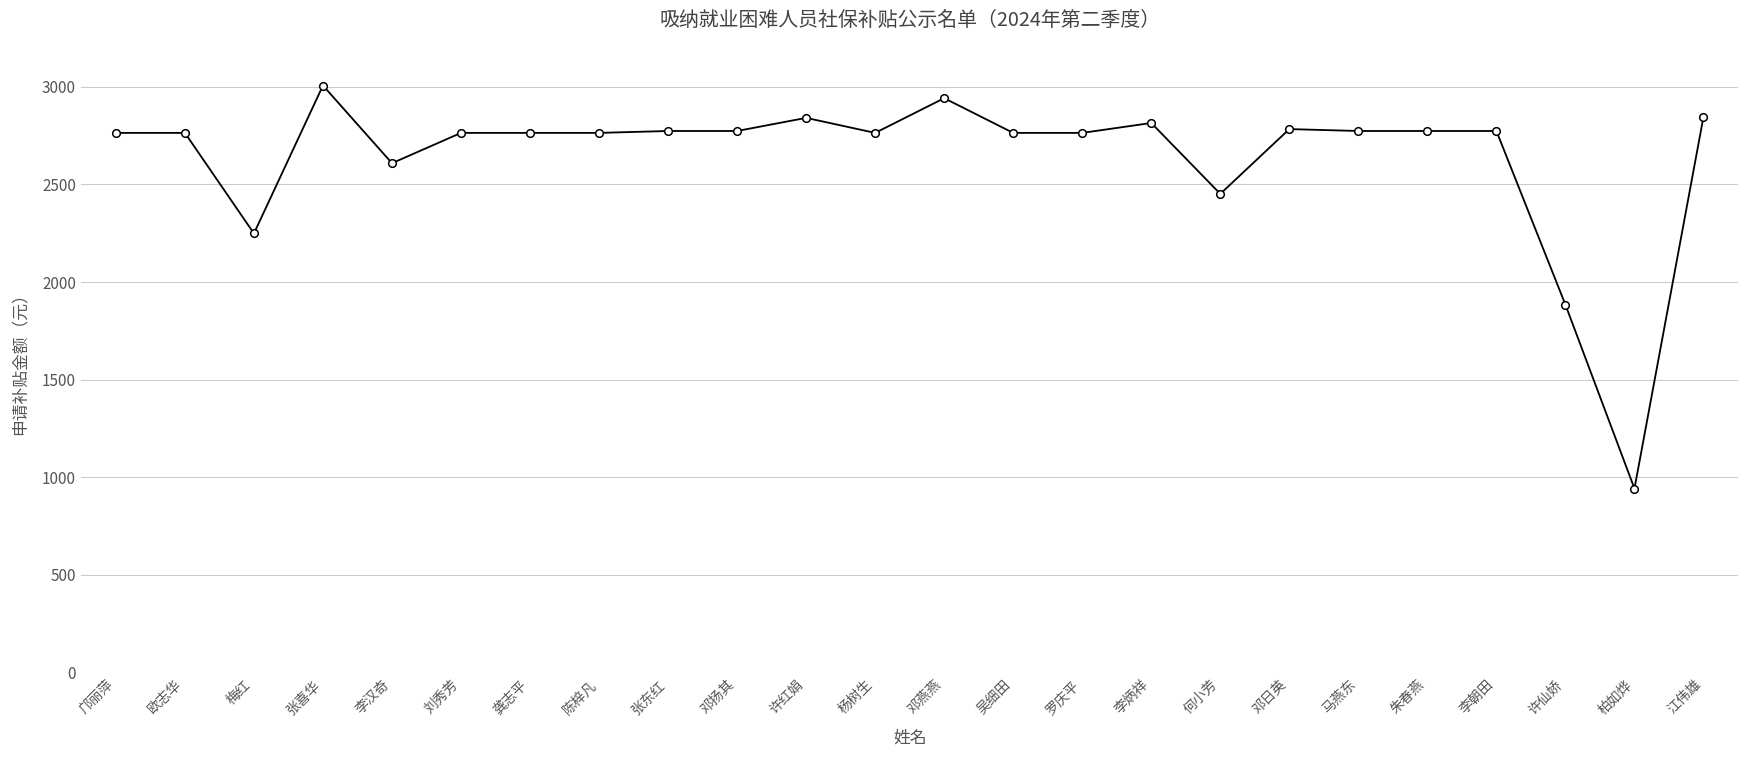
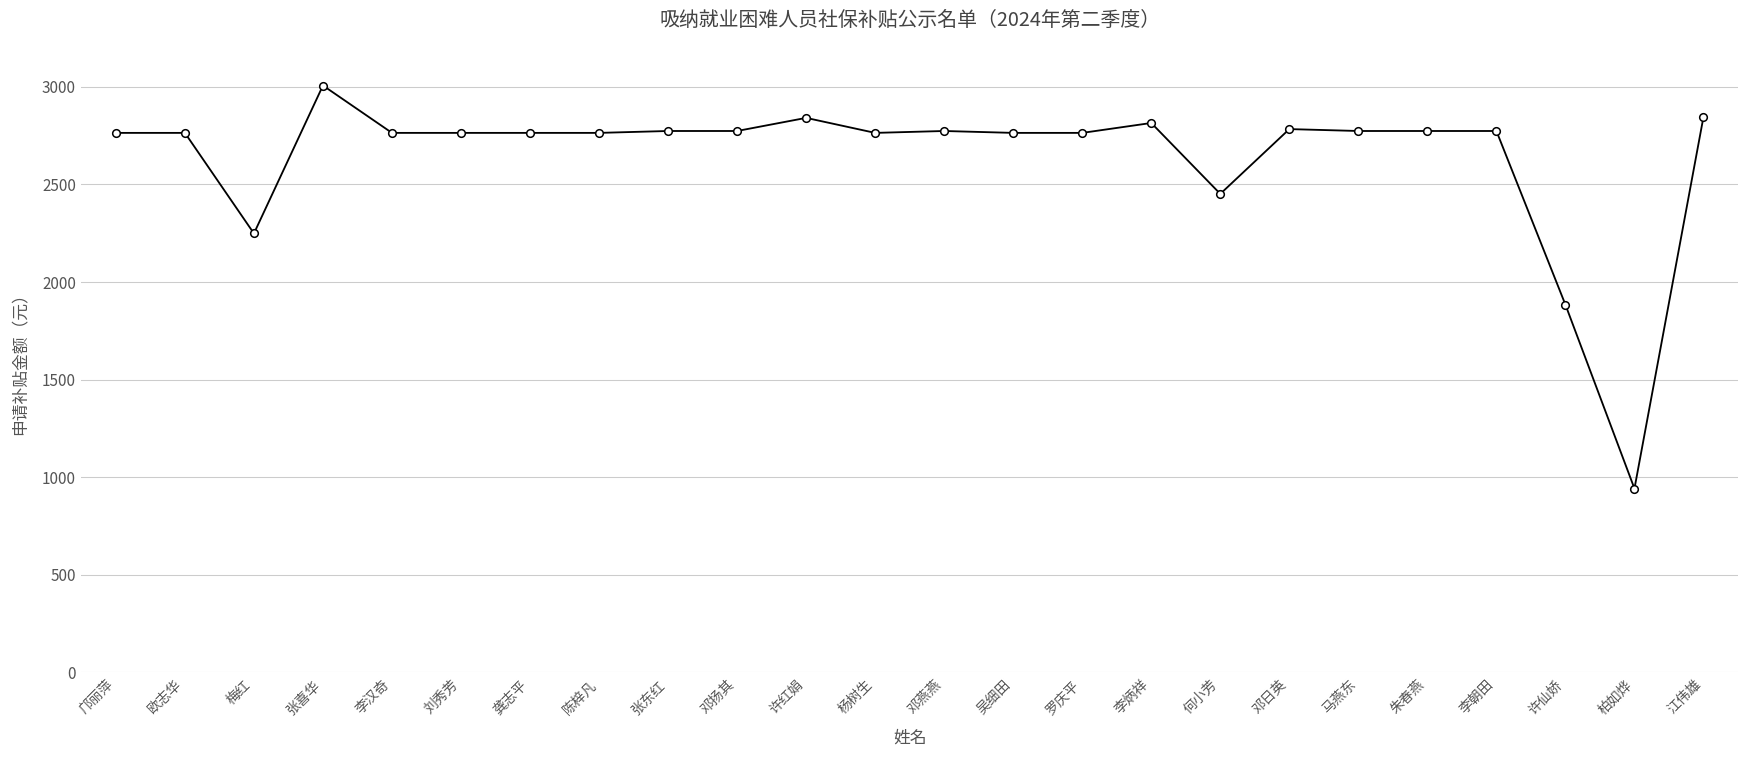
李汉奇: 2610 -> 2760
邓燕燕: 2940 -> 2770
